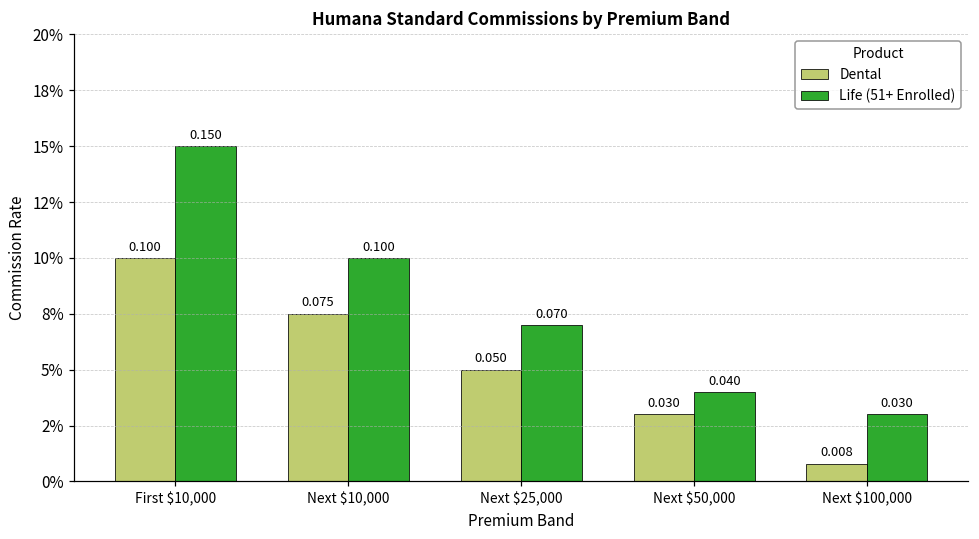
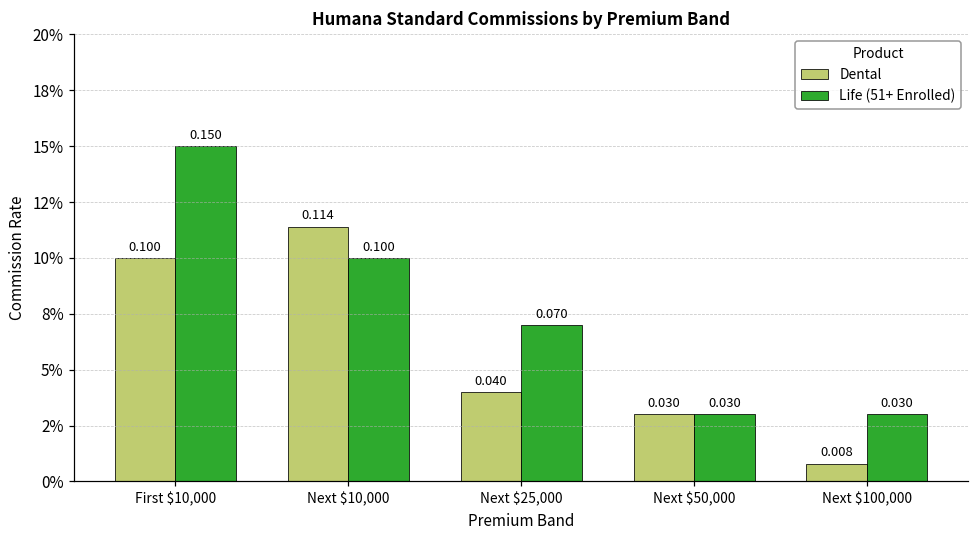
Dental, Next $10,000: 0.075 -> 0.114
Dental, Next $25,000: 0.050 -> 0.040
Life (51+ Enrolled), Next $50,000: 0.040 -> 0.030
